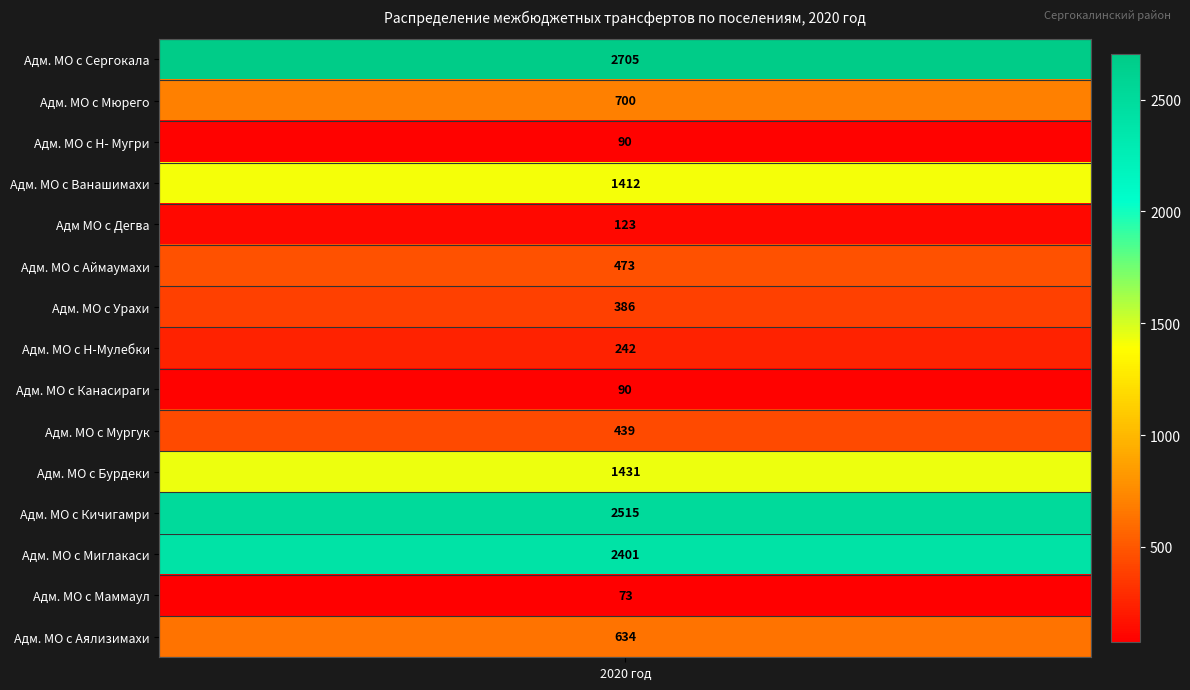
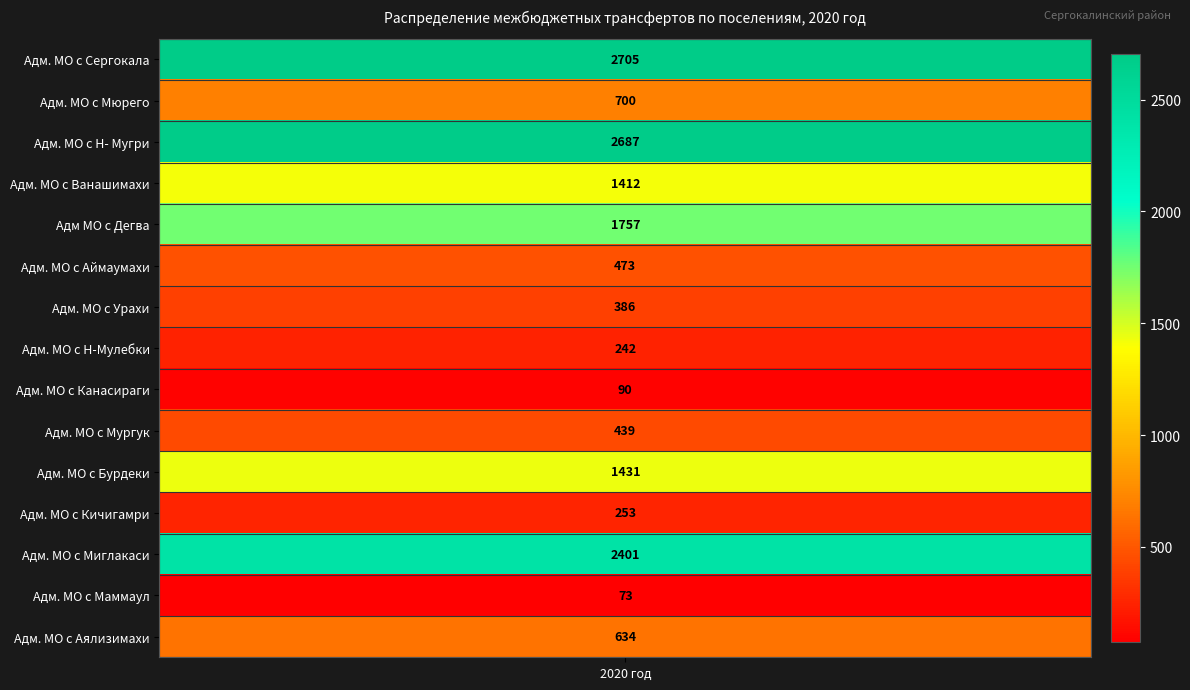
Адм. МО с Н- Мугри, 2020 год: 90 -> 2687
Адм МО с Дегва, 2020 год: 123 -> 1757
Адм. МО с Кичигамри, 2020 год: 2515 -> 253
